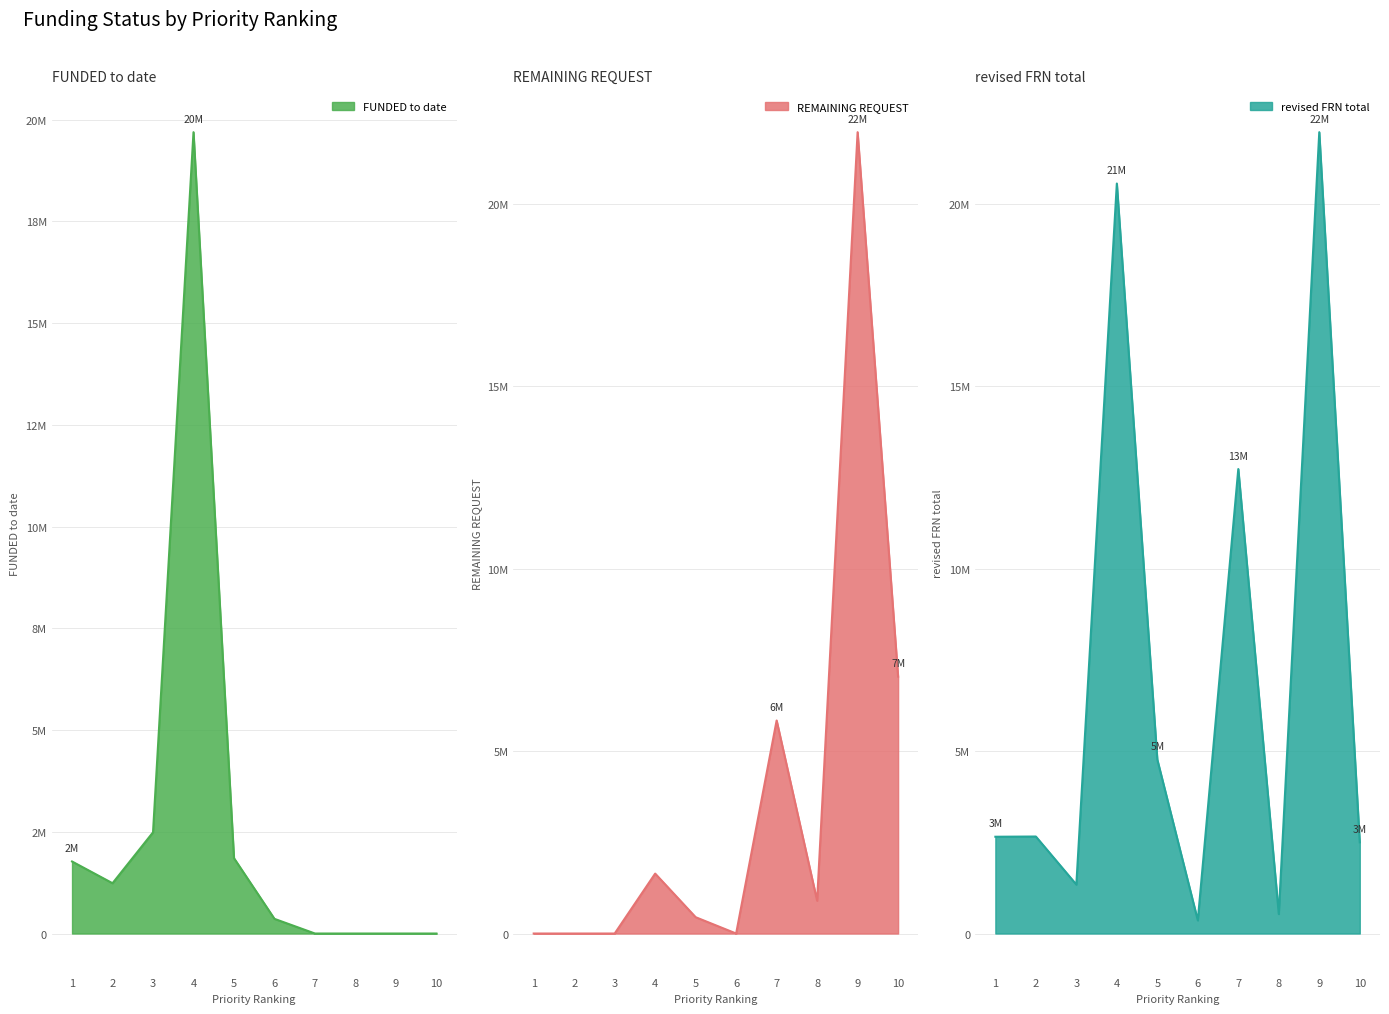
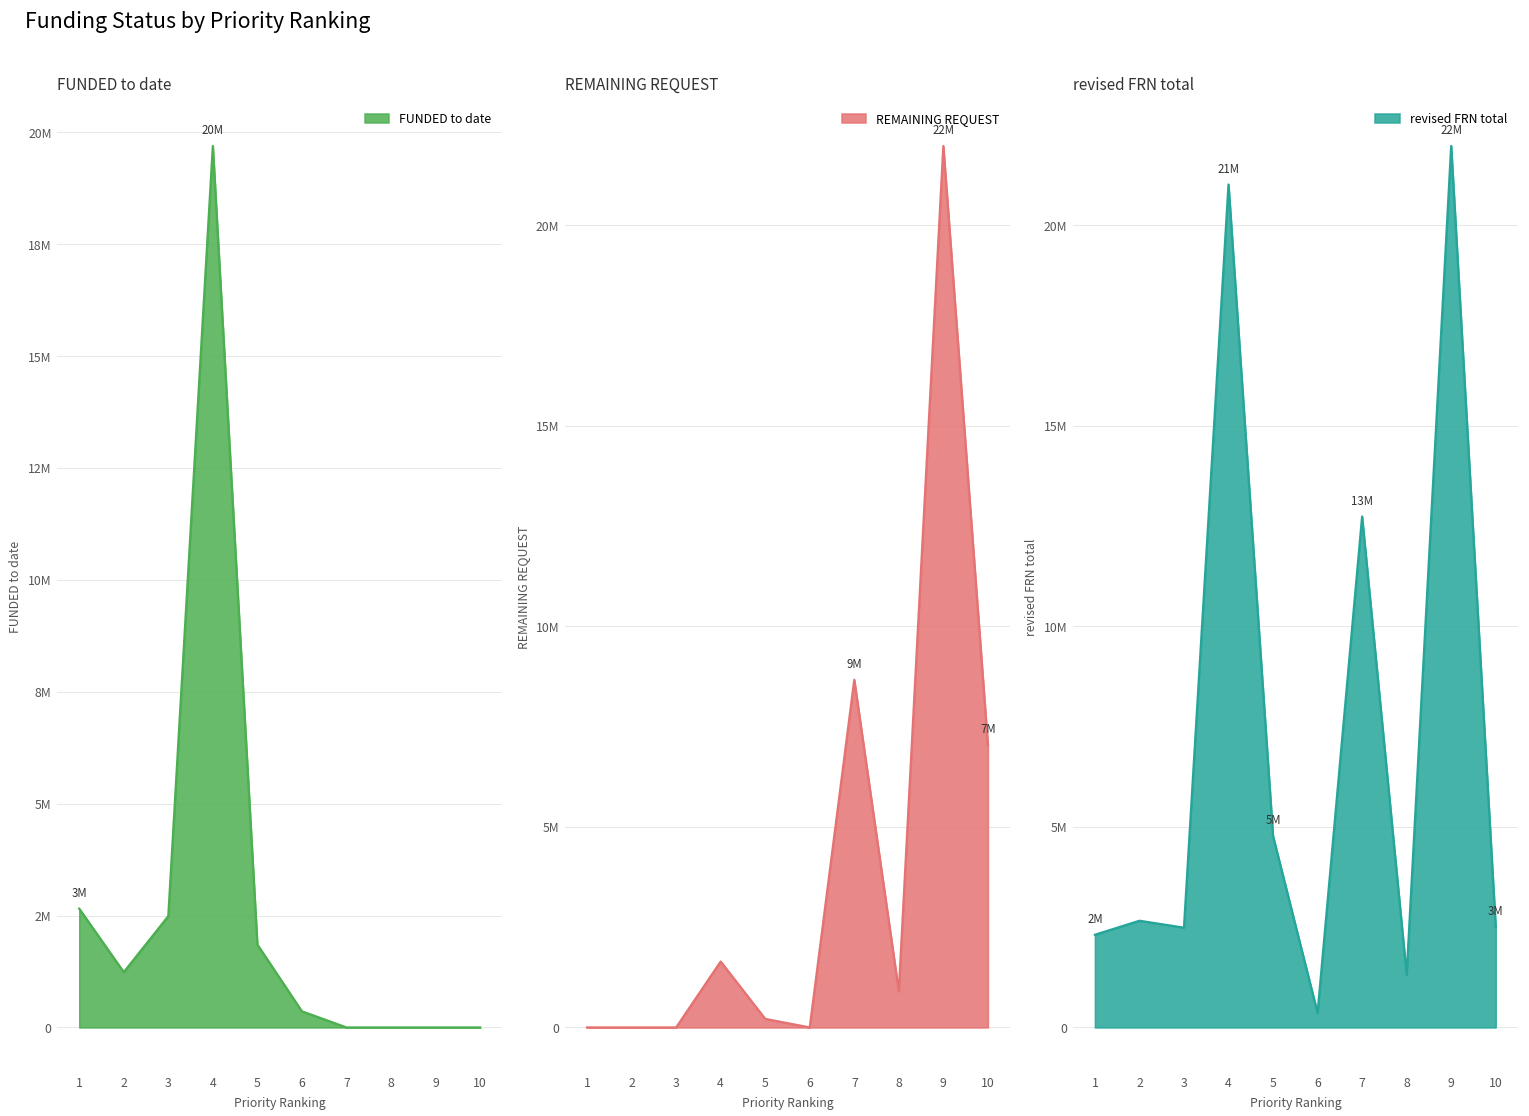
FUNDED to date, 1: 2M -> 3M
REMAINING REQUEST, 5: 400000 -> 200000
REMAINING REQUEST, 7: 6M -> 9M
revised FRN total, 1: 3M -> 2M
revised FRN total, 3: 1300000 -> 2500000
revised FRN total, 4: 20600000 -> 21000000
revised FRN total, 8: 500000 -> 1300000
